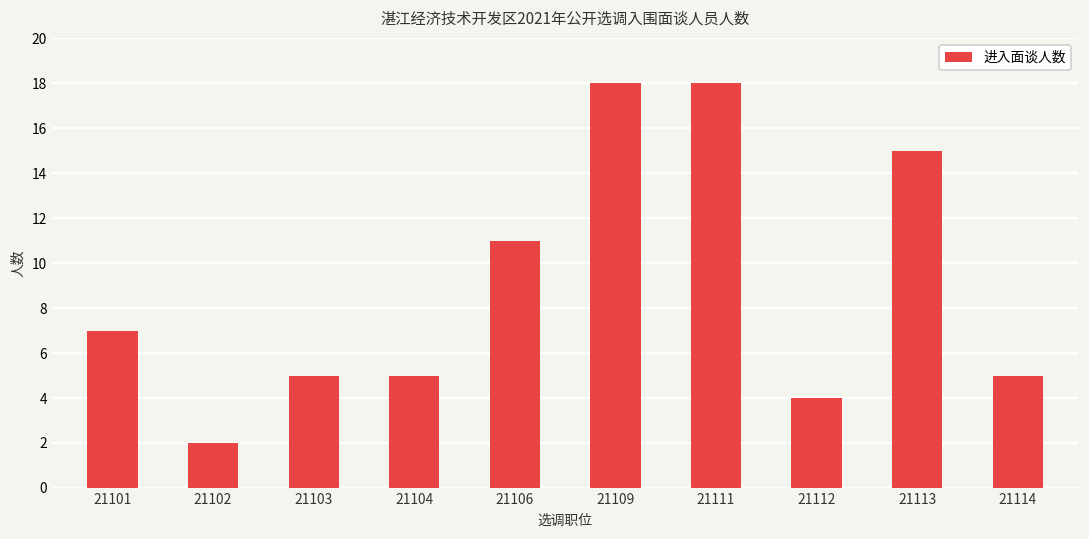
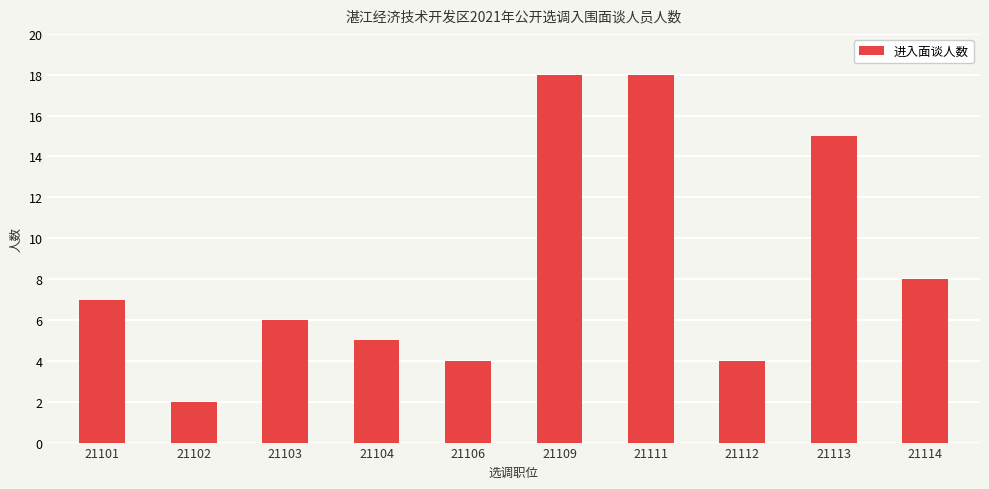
21103: 5 -> 6
21106: 11 -> 4
21114: 5 -> 8
